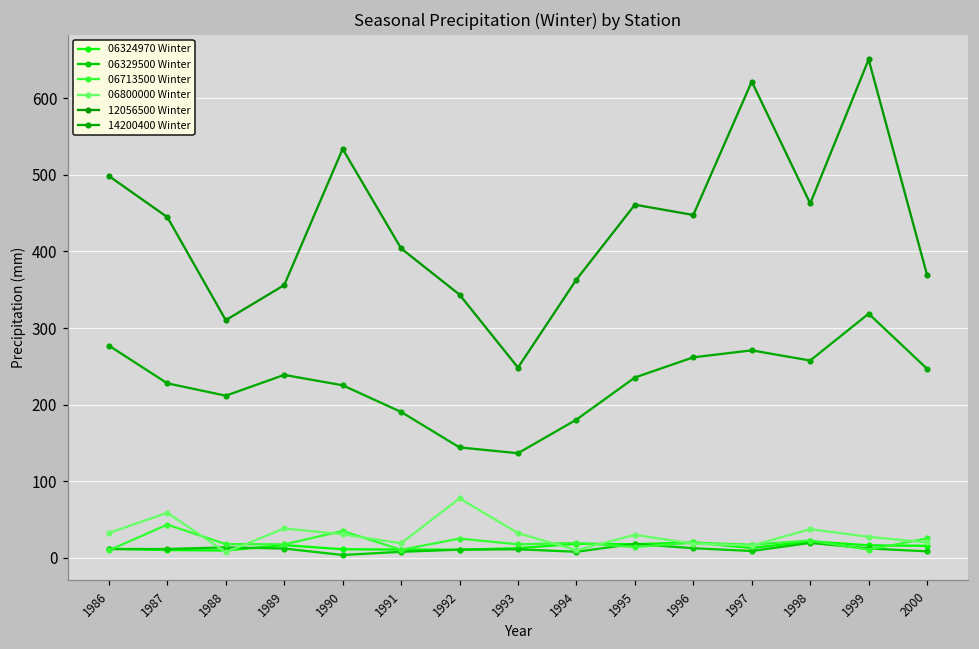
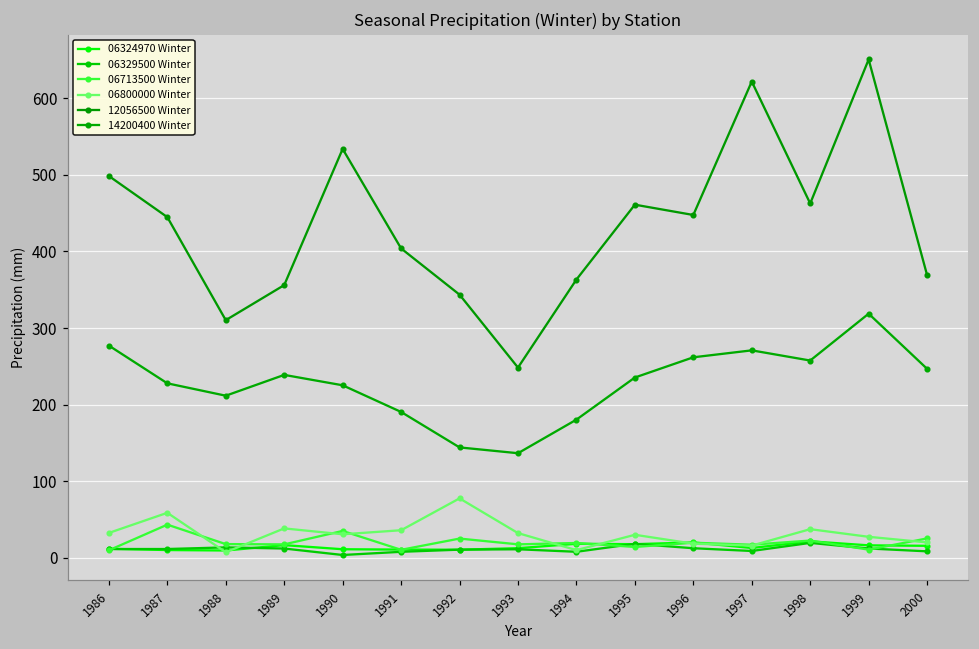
06800000 Winter, 1991: 20 -> 40
